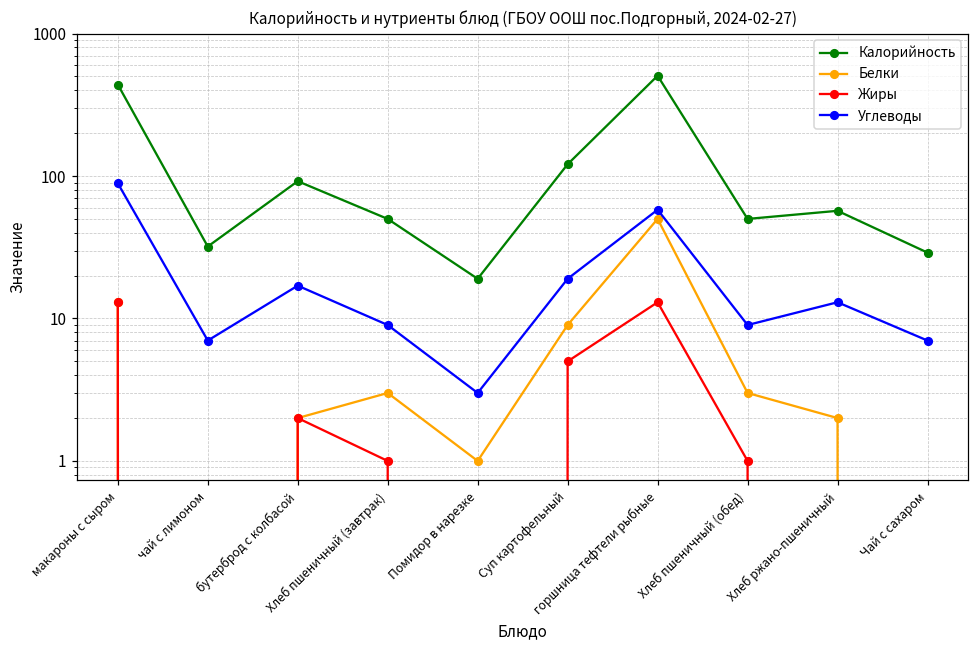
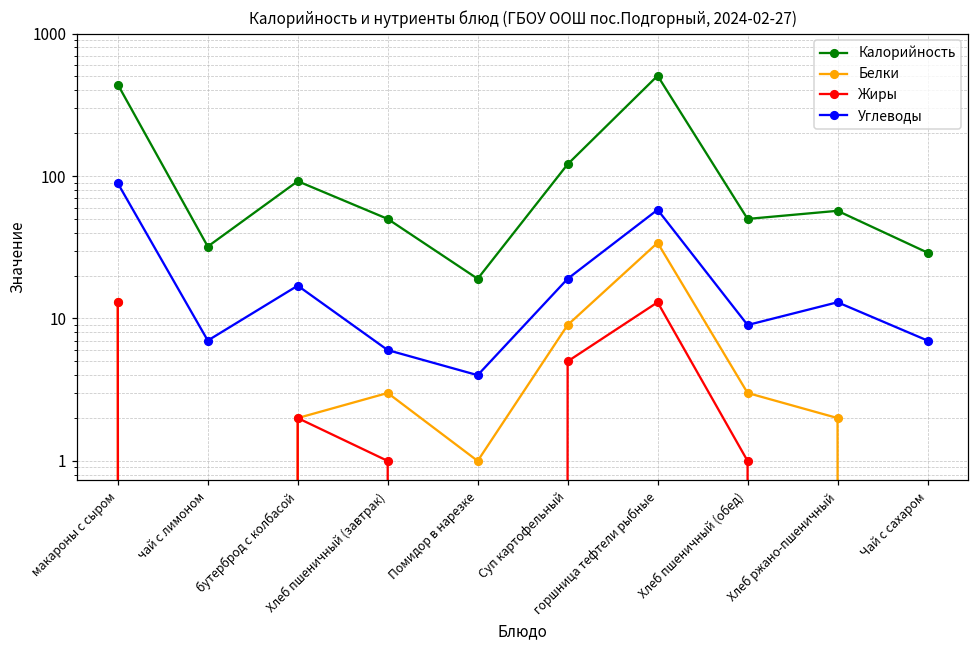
Углеводы, Хлеб пшеничный (завтрак): 9 -> 6
Углеводы, Помидор в нарезке: 3 -> 4
Белки, горшница тефтели рыбные: 50 -> 34
